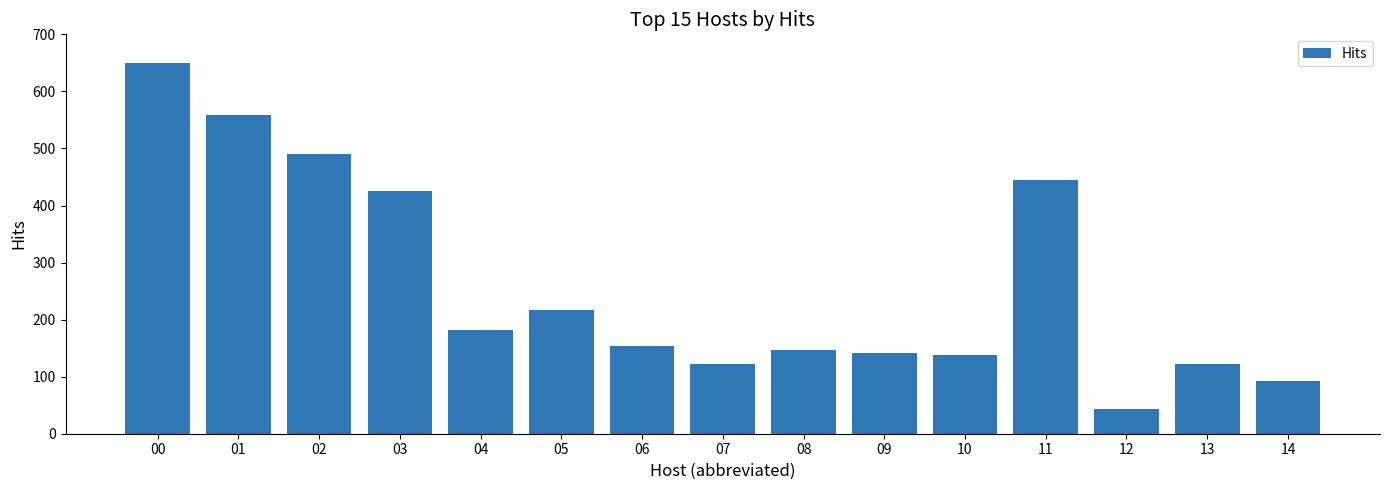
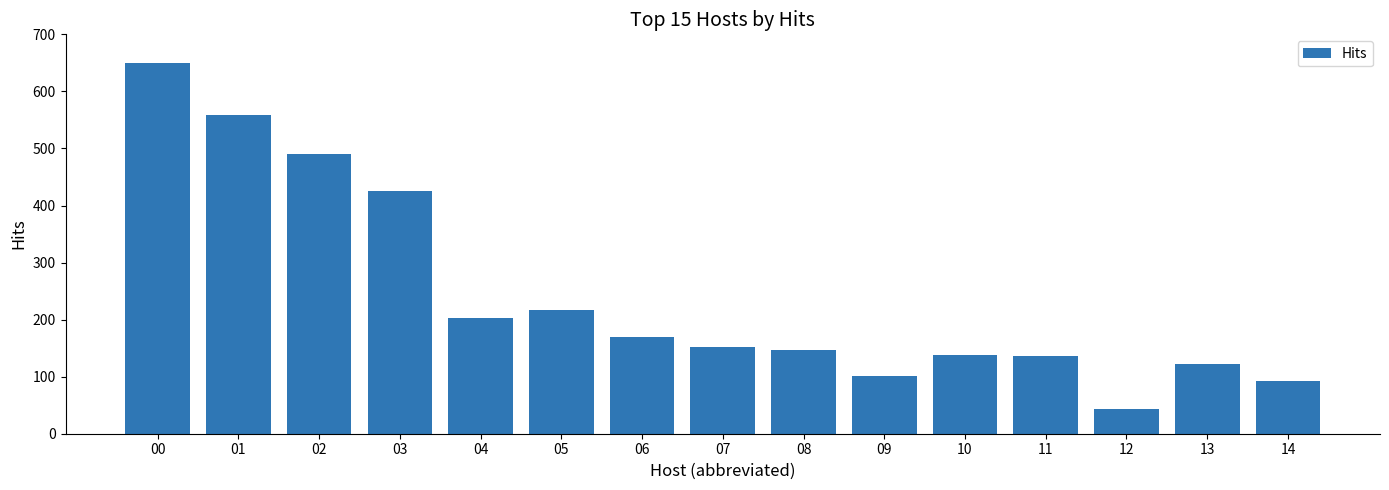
04: 180 -> 200
06: 150 -> 170
07: 120 -> 150
09: 140 -> 100
11: 440 -> 140
